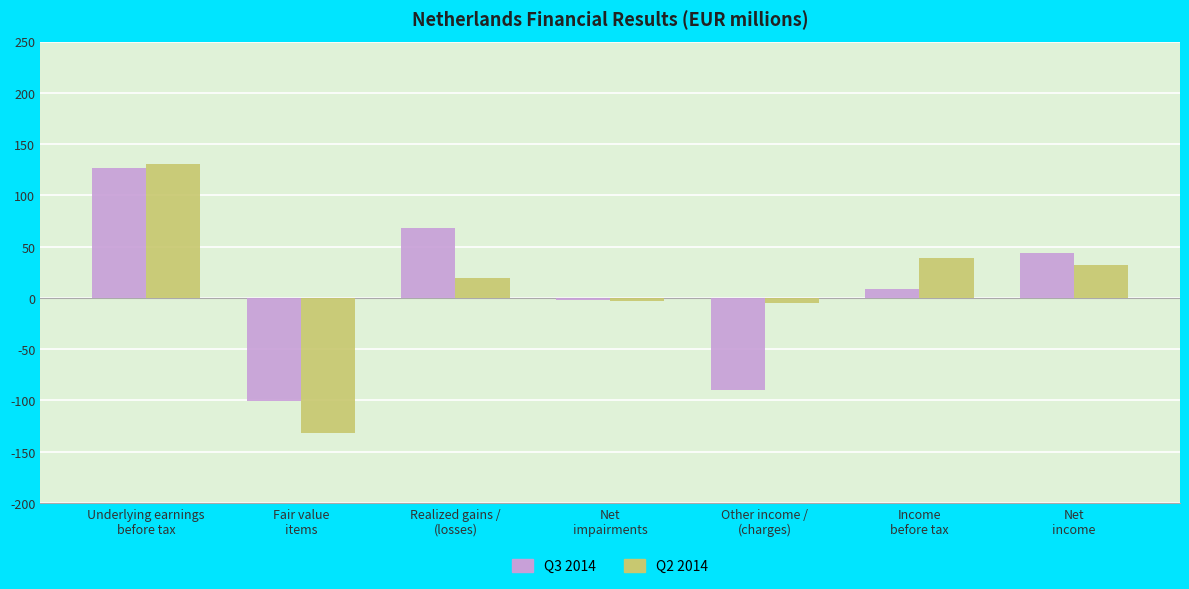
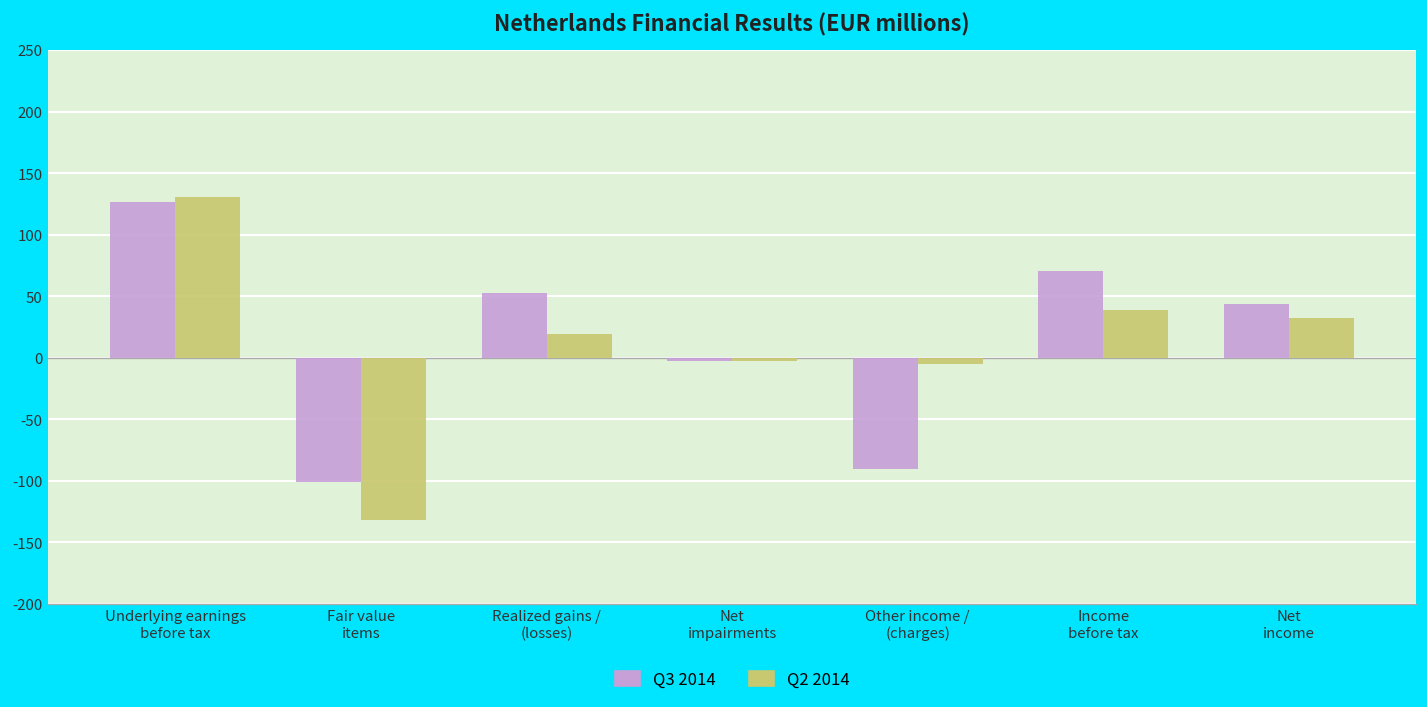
Q3 2014, Realized gains / (losses): 68 -> 52
Q3 2014, Income before tax: 9 -> 70
